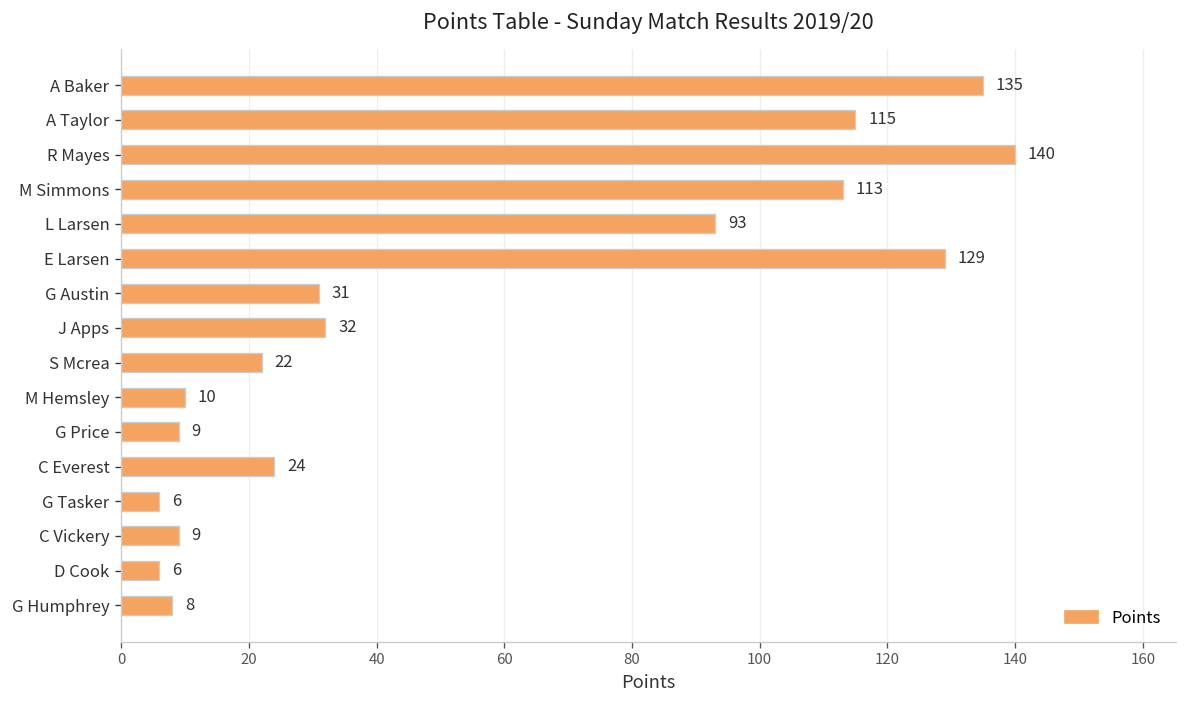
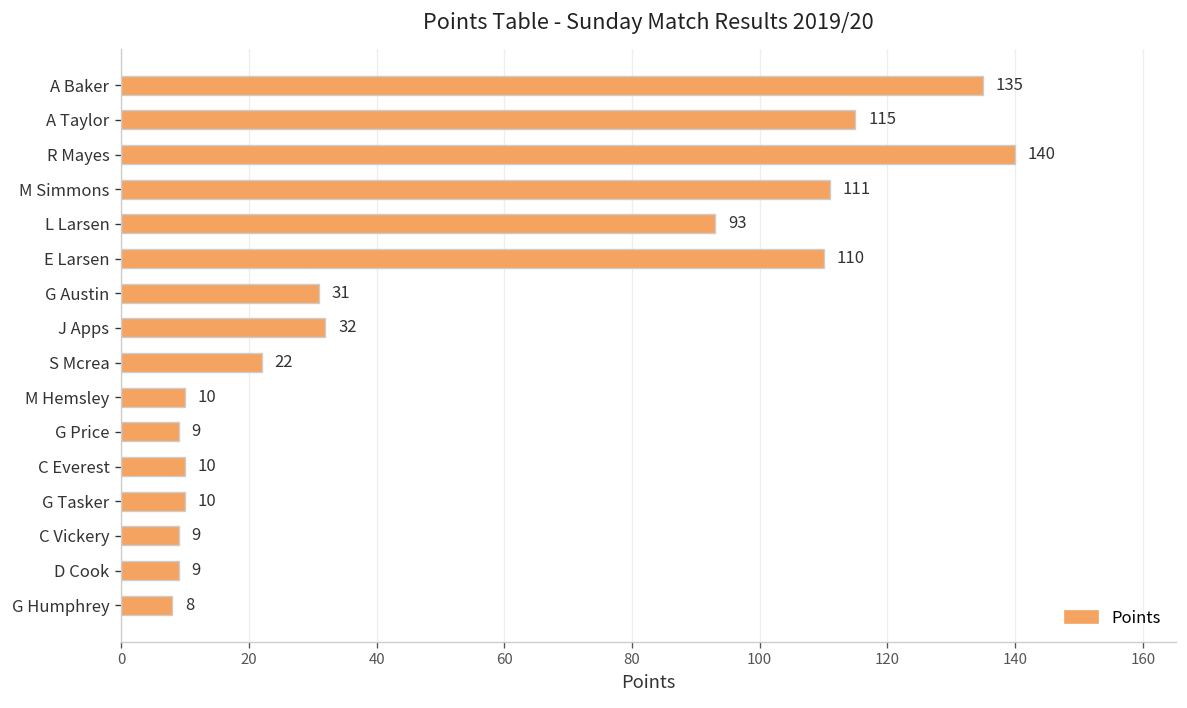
M Simmons: 113 -> 111
E Larsen: 129 -> 110
C Everest: 24 -> 10
G Tasker: 6 -> 10
D Cook: 6 -> 9
